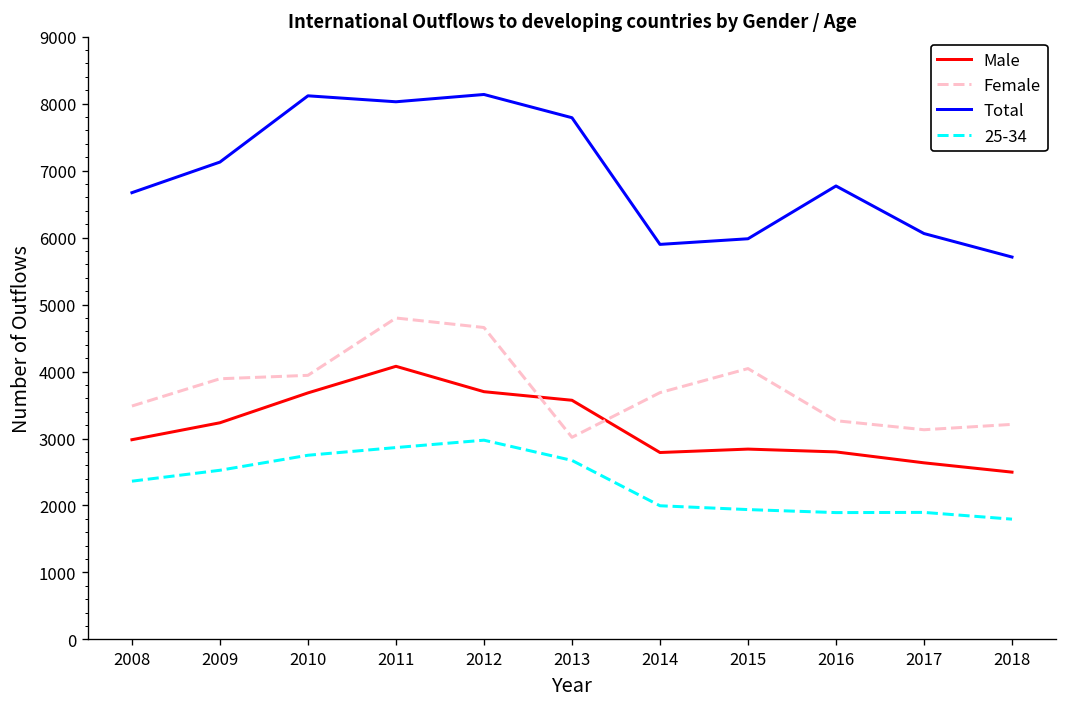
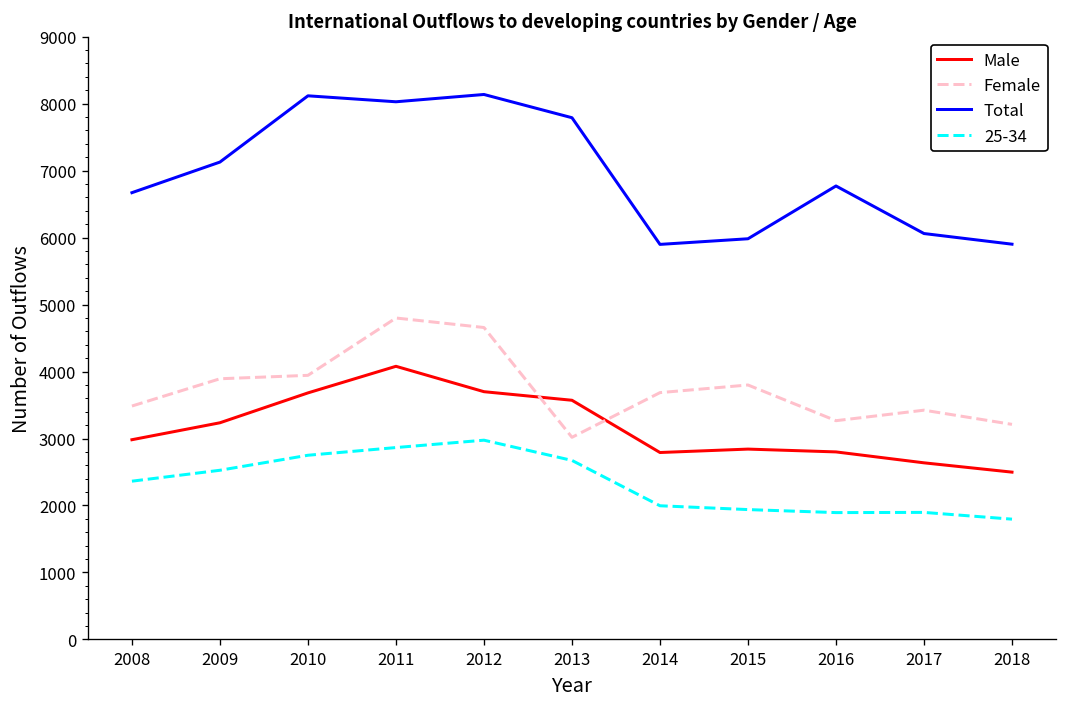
Female, 2015: 4000 -> 3800
Female, 2017: 3100 -> 3400
Total, 2018: 5700 -> 5900
